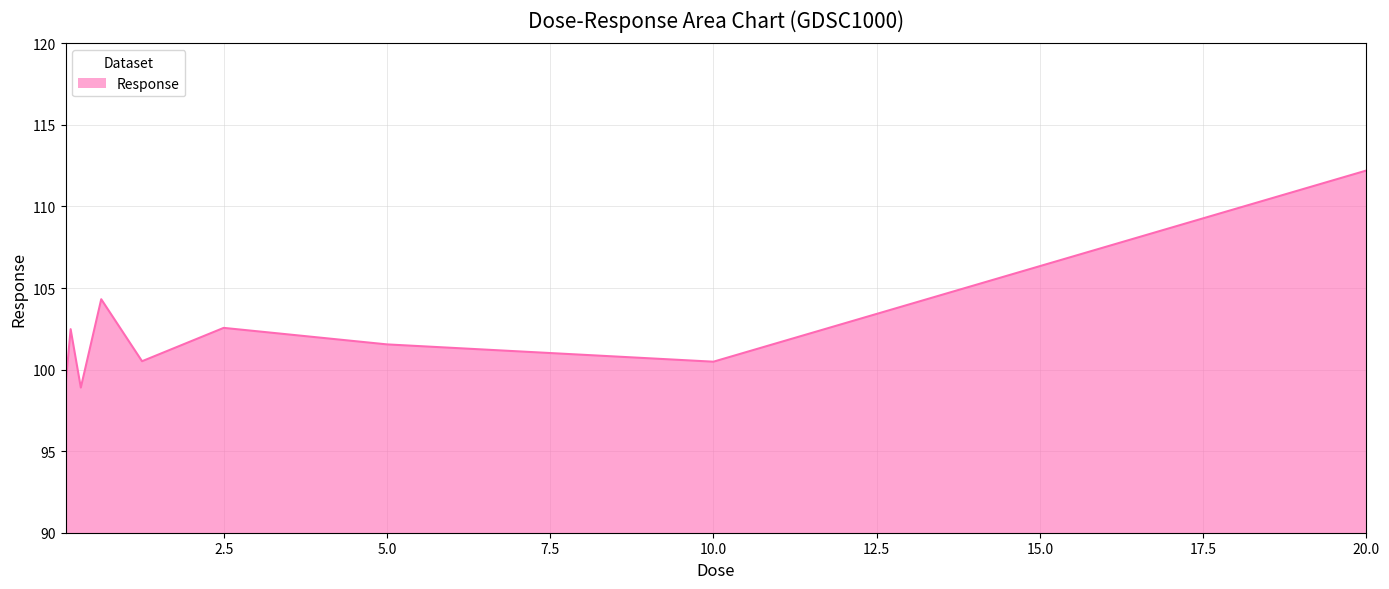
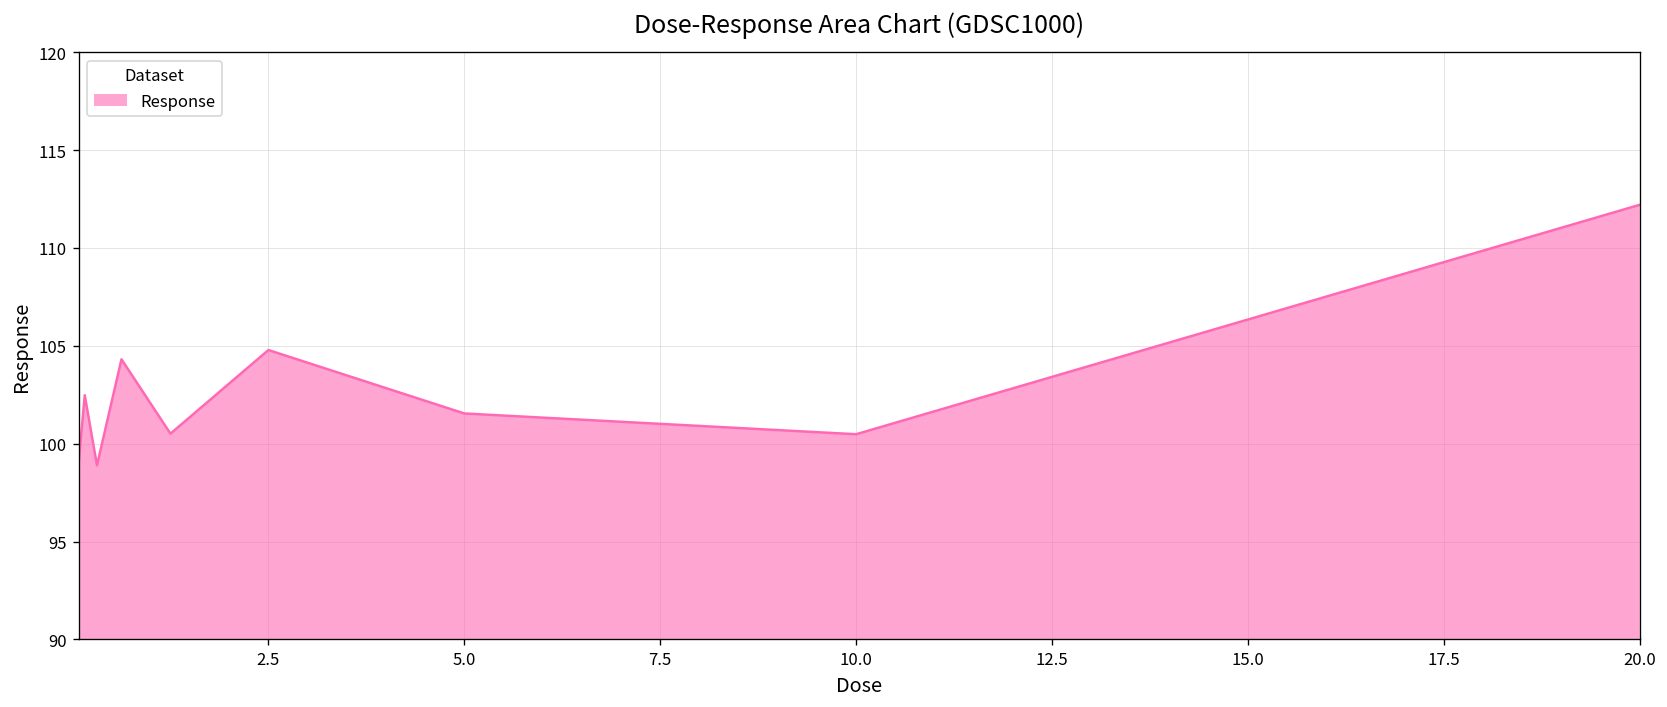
2.5: 102.6 -> 104.8
